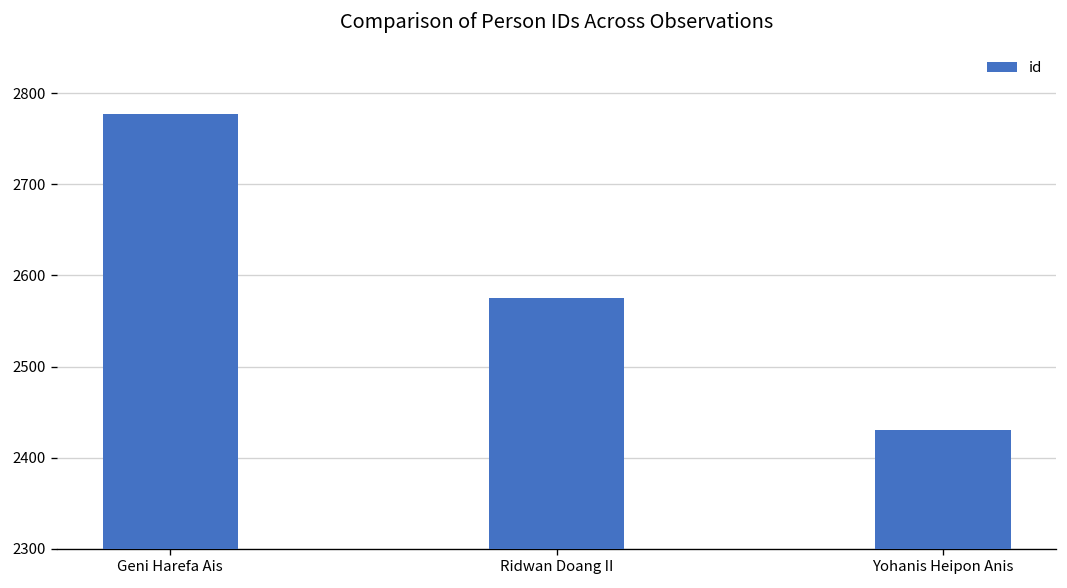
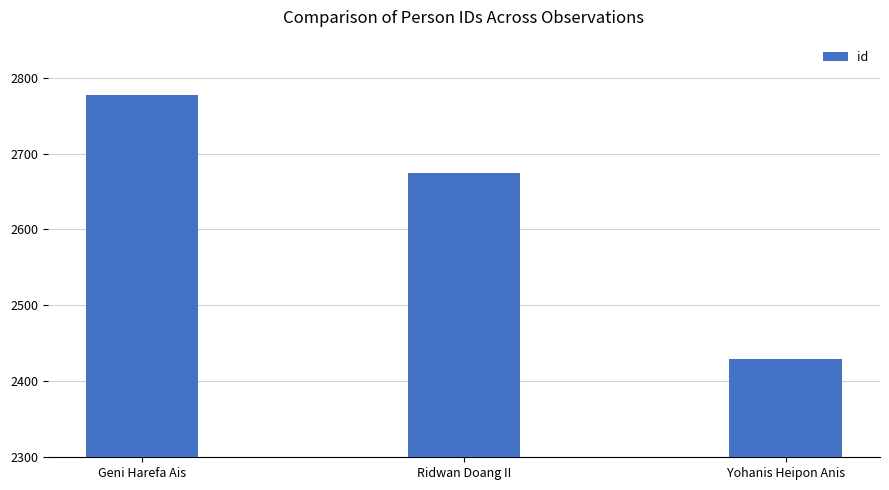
Ridwan Doang II: 2580 -> 2670
